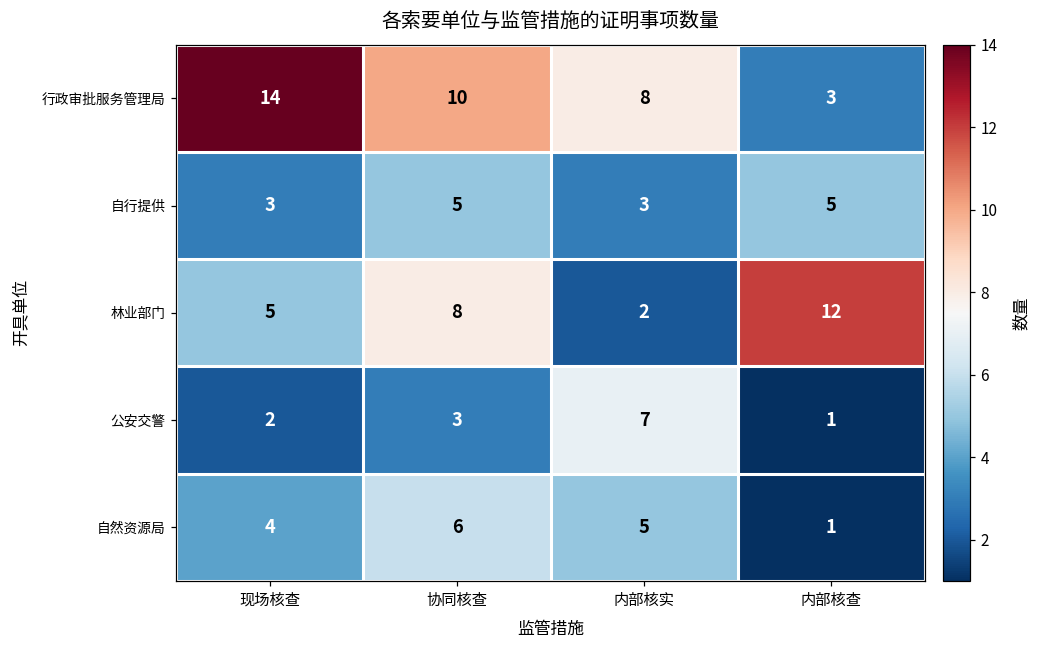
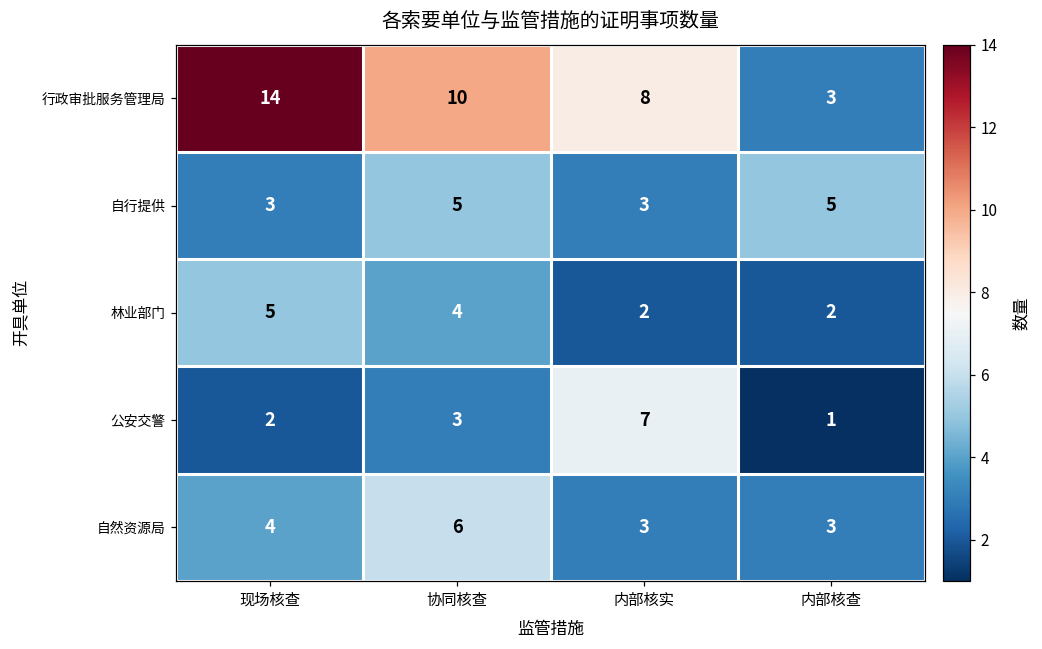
林业部门, 协同核查: 8 -> 4
林业部门, 内部核查: 12 -> 2
自然资源局, 内部核实: 5 -> 3
自然资源局, 内部核查: 1 -> 3
